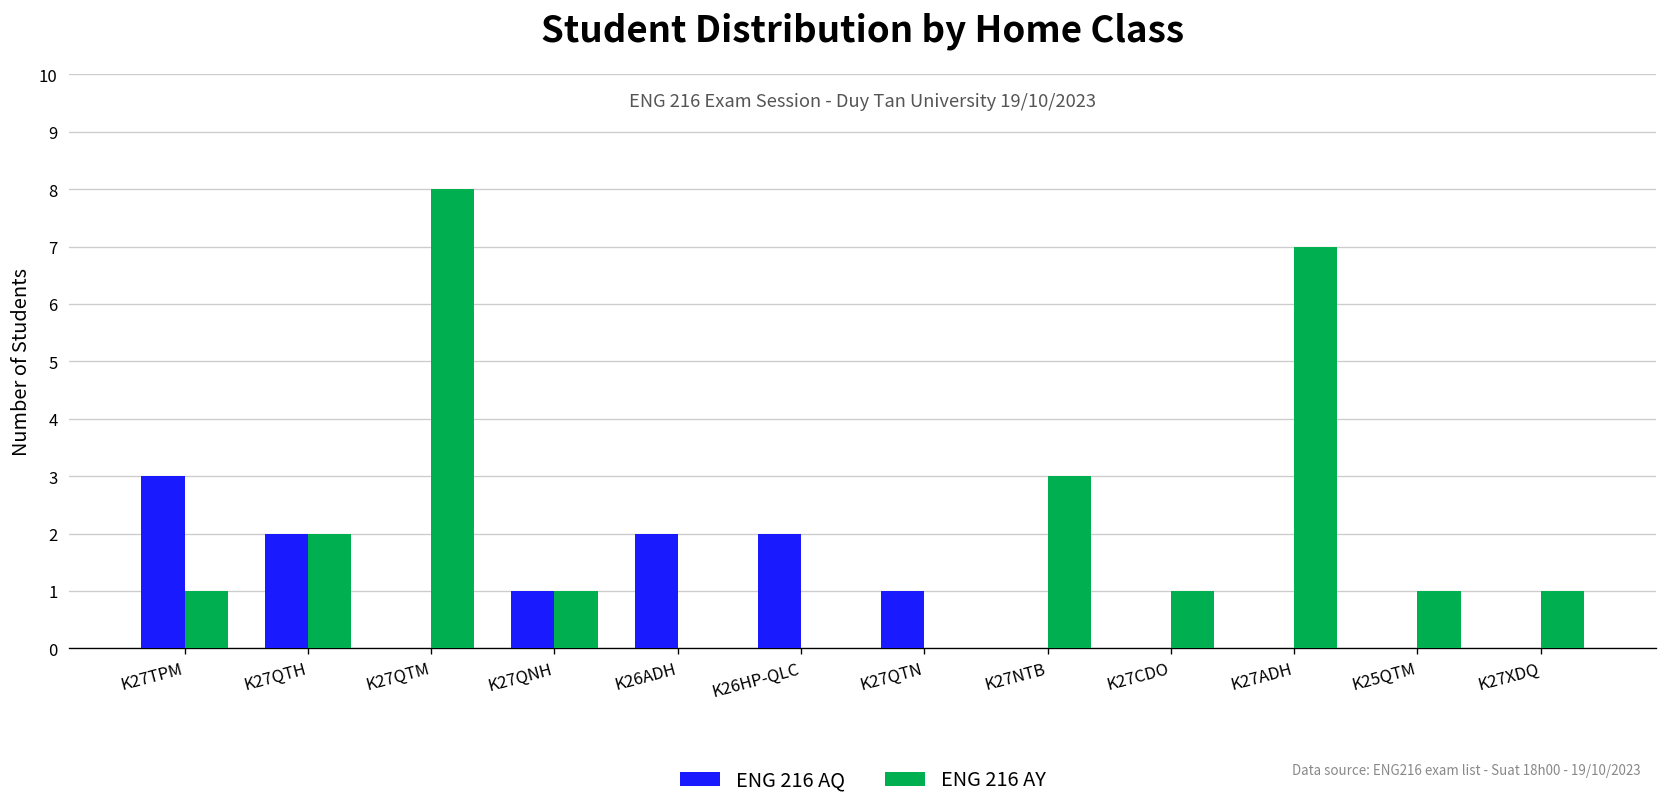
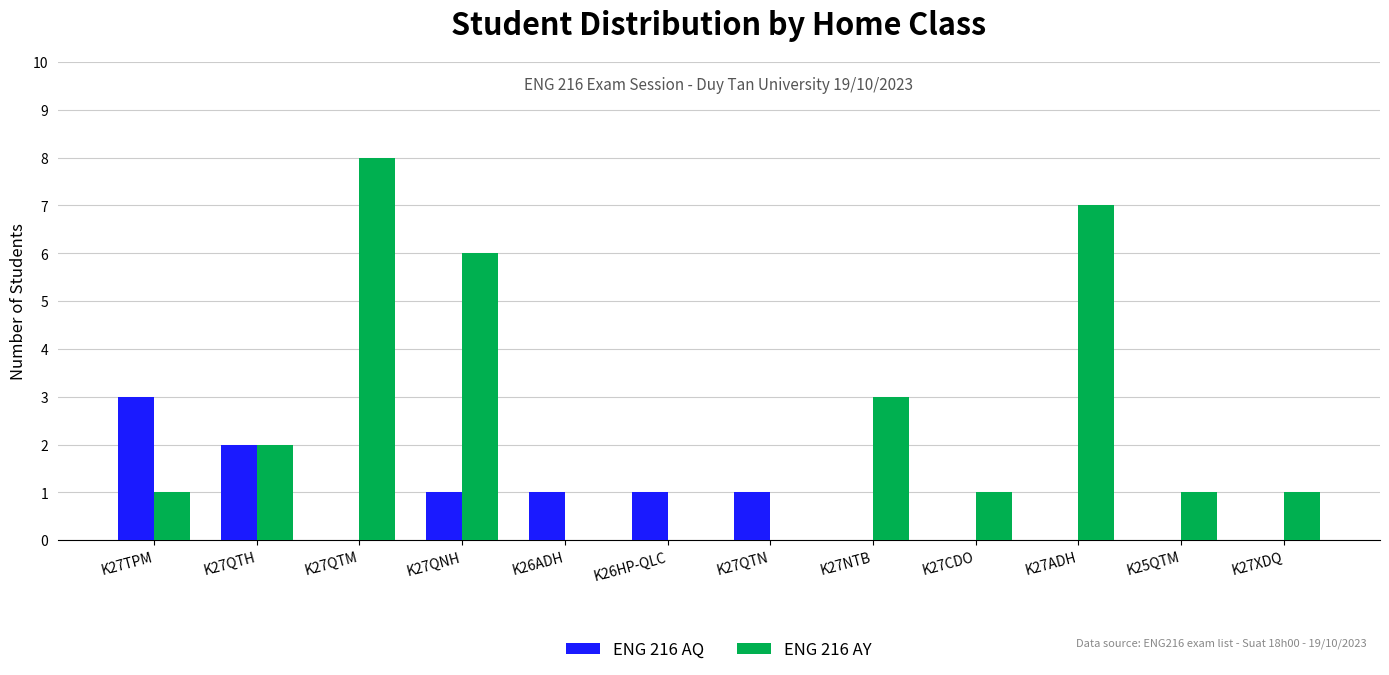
ENG 216 AY, K27QNH: 1 -> 6
ENG 216 AQ, K26ADH: 2 -> 1
ENG 216 AQ, K26HP-QLC: 2 -> 1
